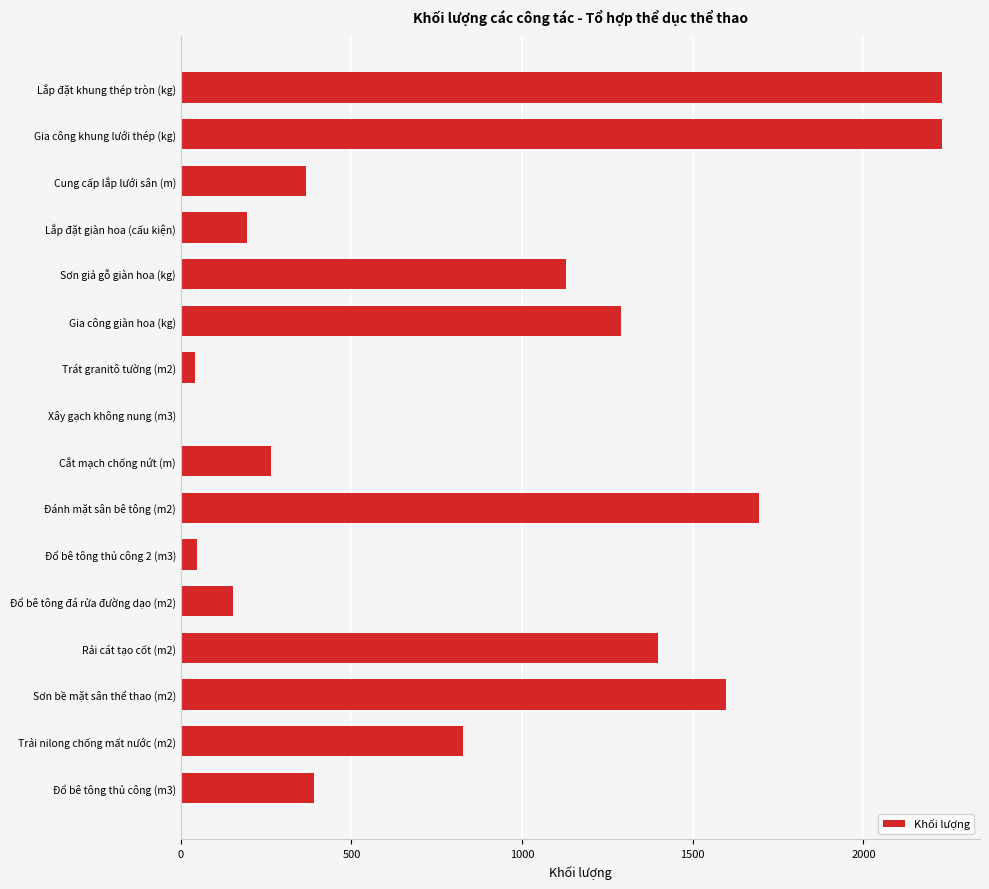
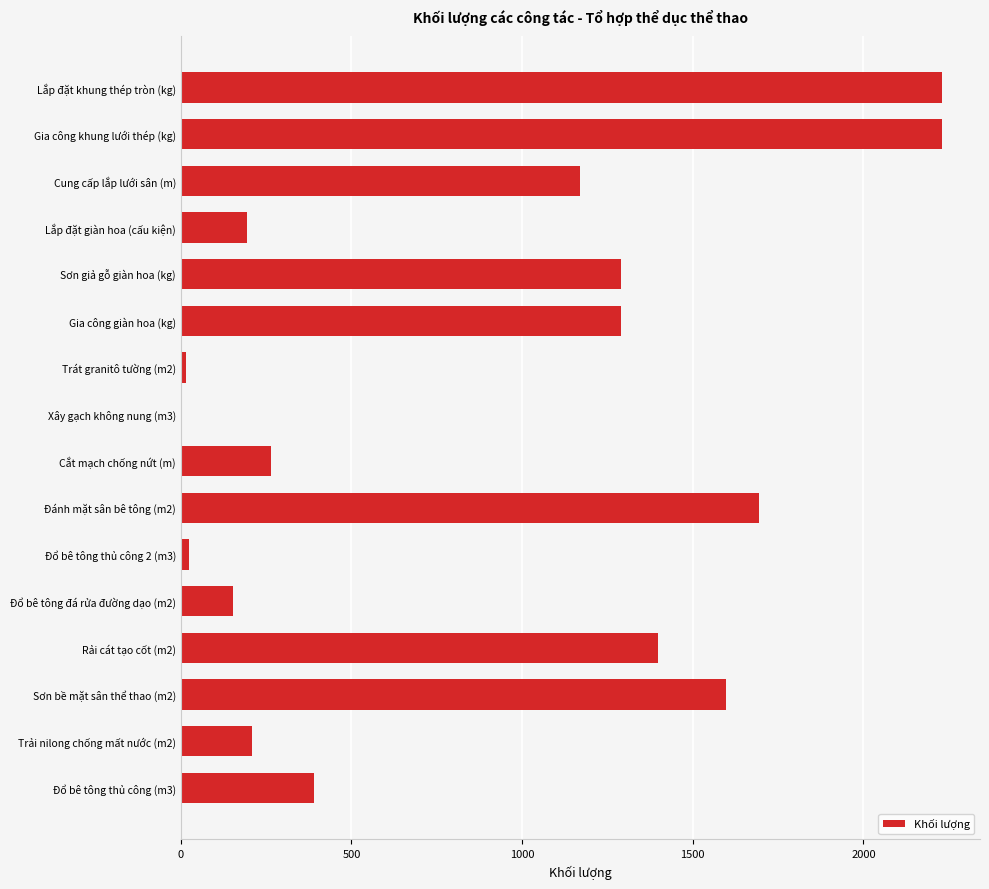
Cung cấp lắp lưới sân (m): 370 -> 1170
Sơn giả gỗ giàn hoa (kg): 1130 -> 1290
Trát granitô tường (m2): 40 -> 20
Đổ bê tông thủ công 2 (m3): 50 -> 20
Trải nilong chống mất nước (m2): 830 -> 210
